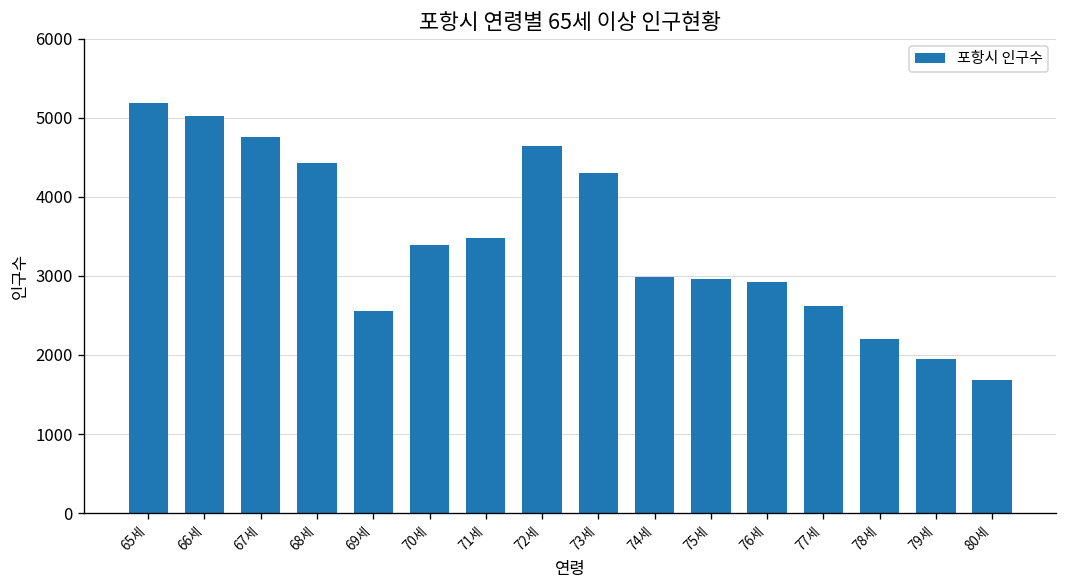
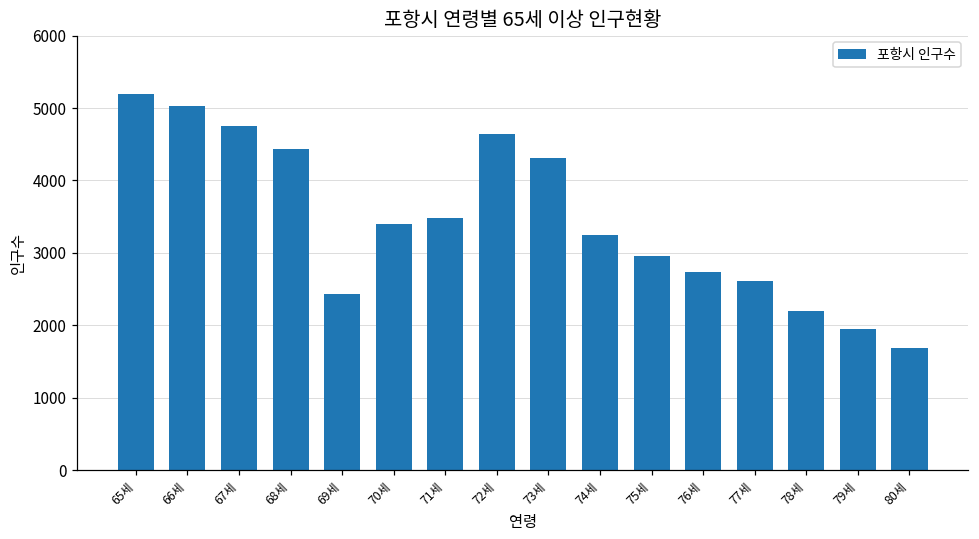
69세: 2600 -> 2400
74세: 3000 -> 3200
76세: 2900 -> 2700
